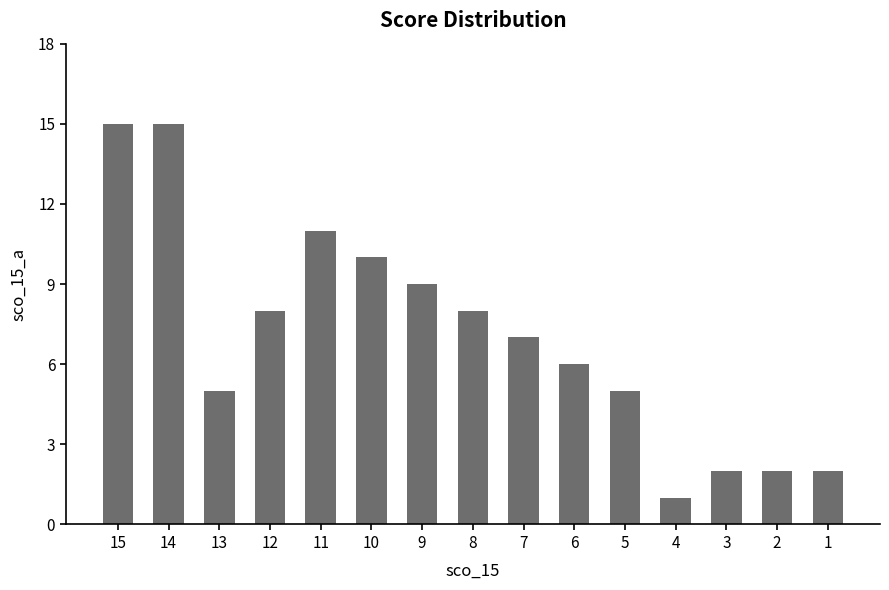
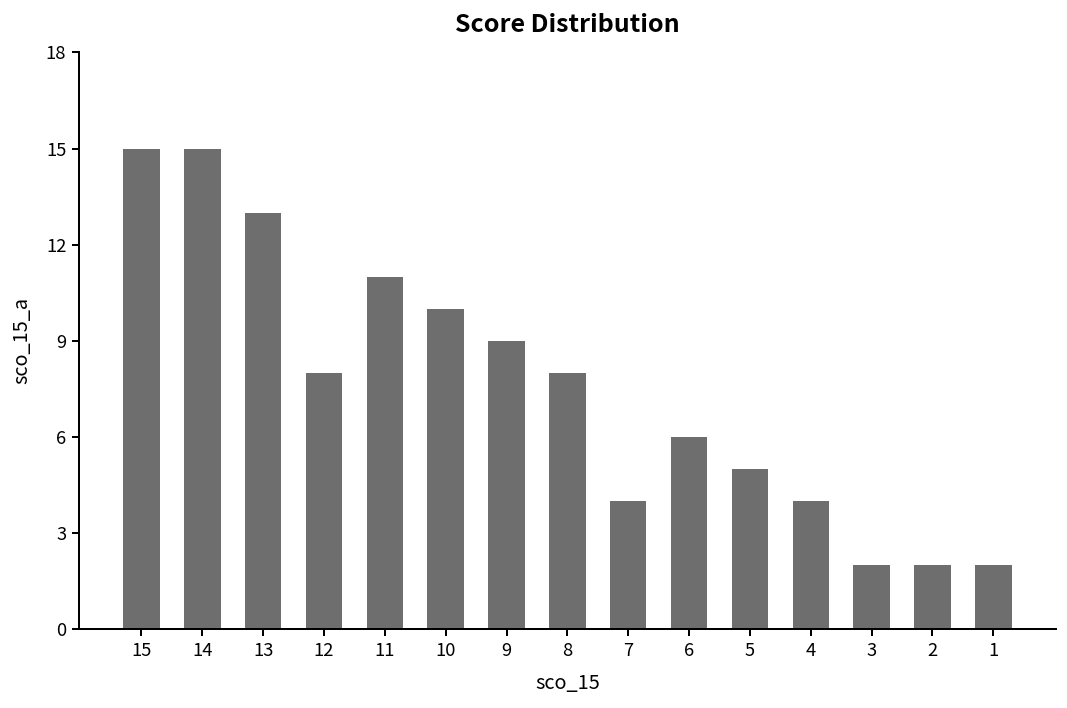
13: 5 -> 13
7: 7 -> 4
4: 1 -> 4
